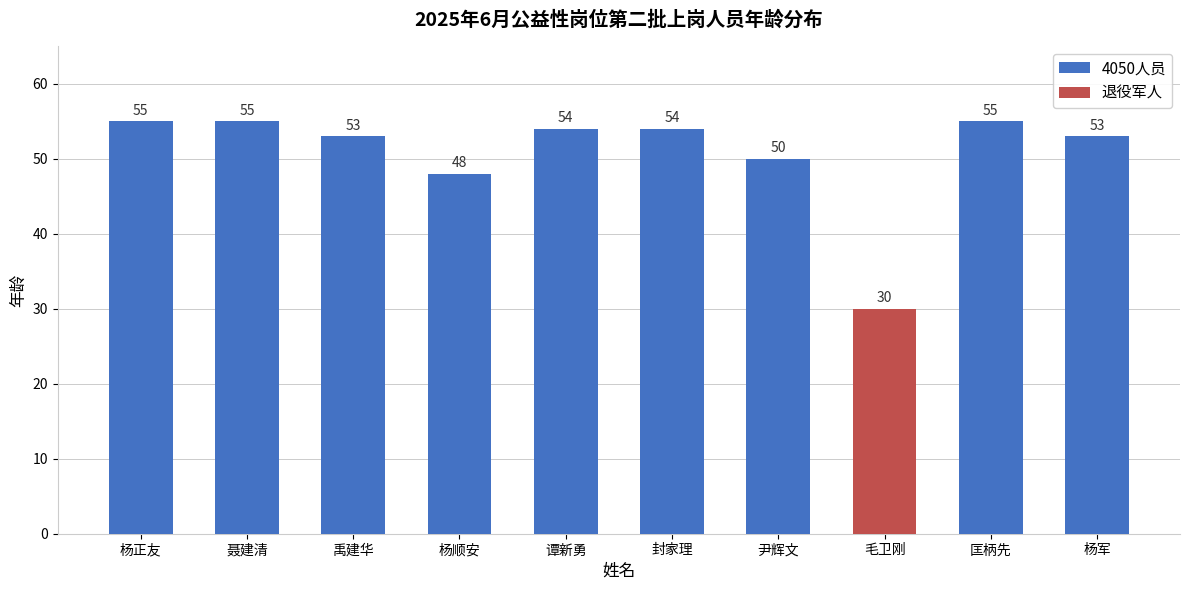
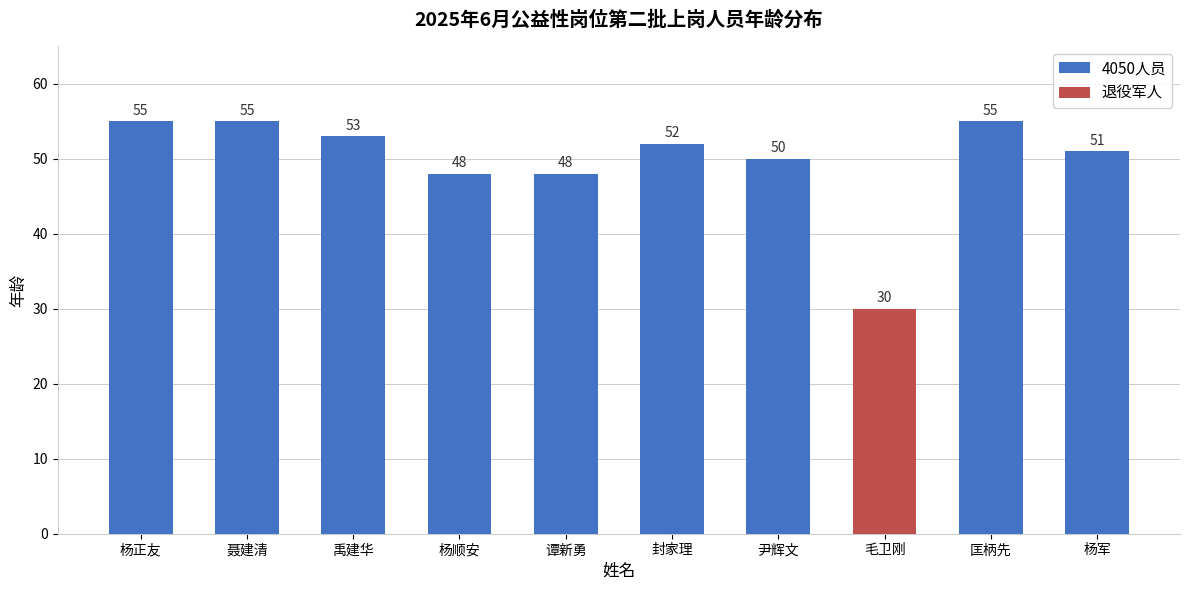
4050人员, 谭新勇: 54 -> 48
4050人员, 封家理: 54 -> 52
4050人员, 杨军: 53 -> 51
